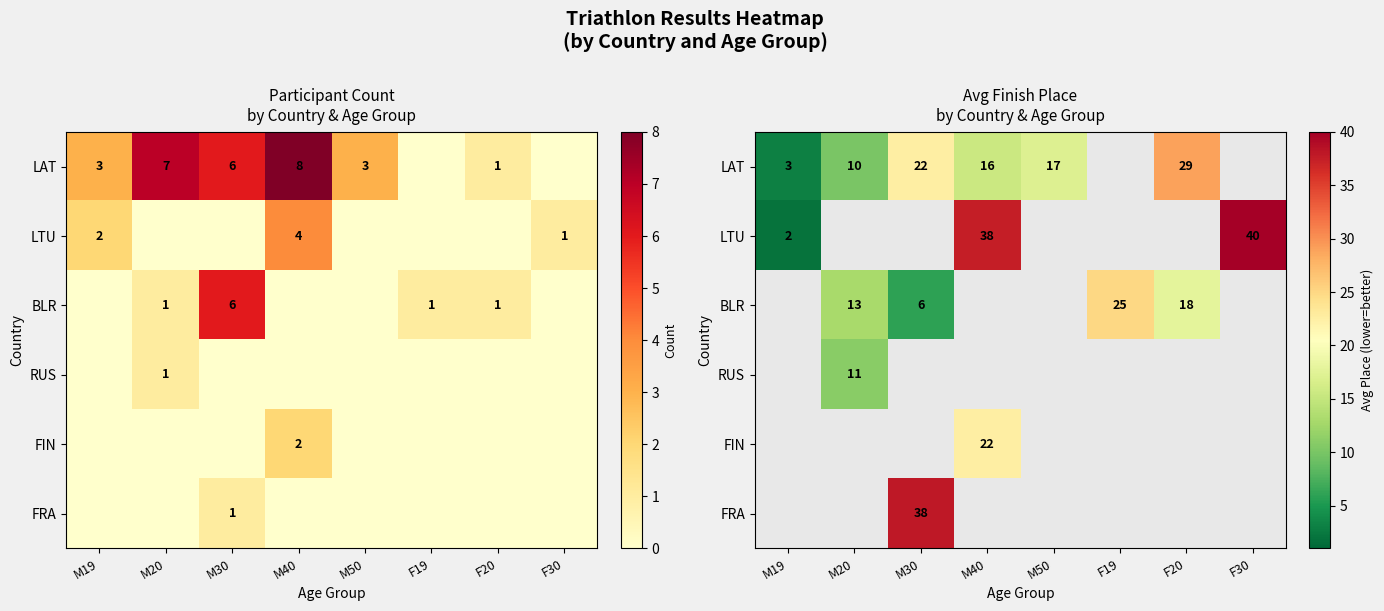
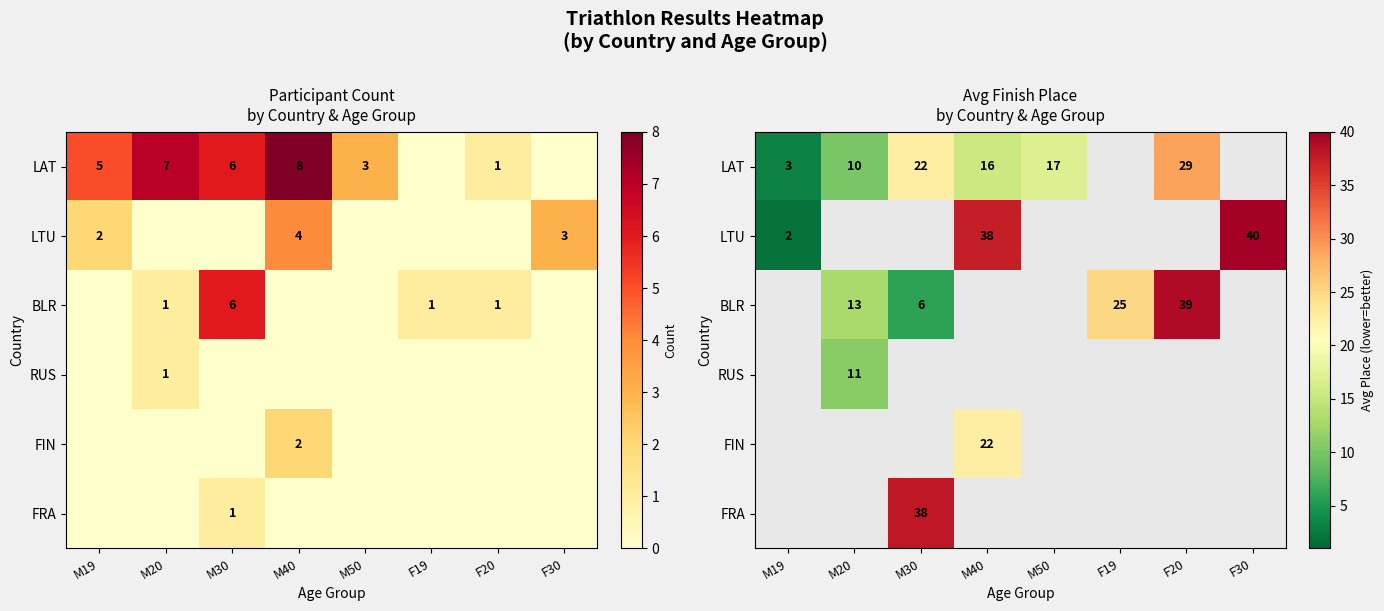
Participant Count by Country & Age Group, LAT, M19: 3 -> 5
Participant Count by Country & Age Group, LTU, F30: 1 -> 3
Avg Finish Place by Country & Age Group, BLR, F20: 18 -> 39
